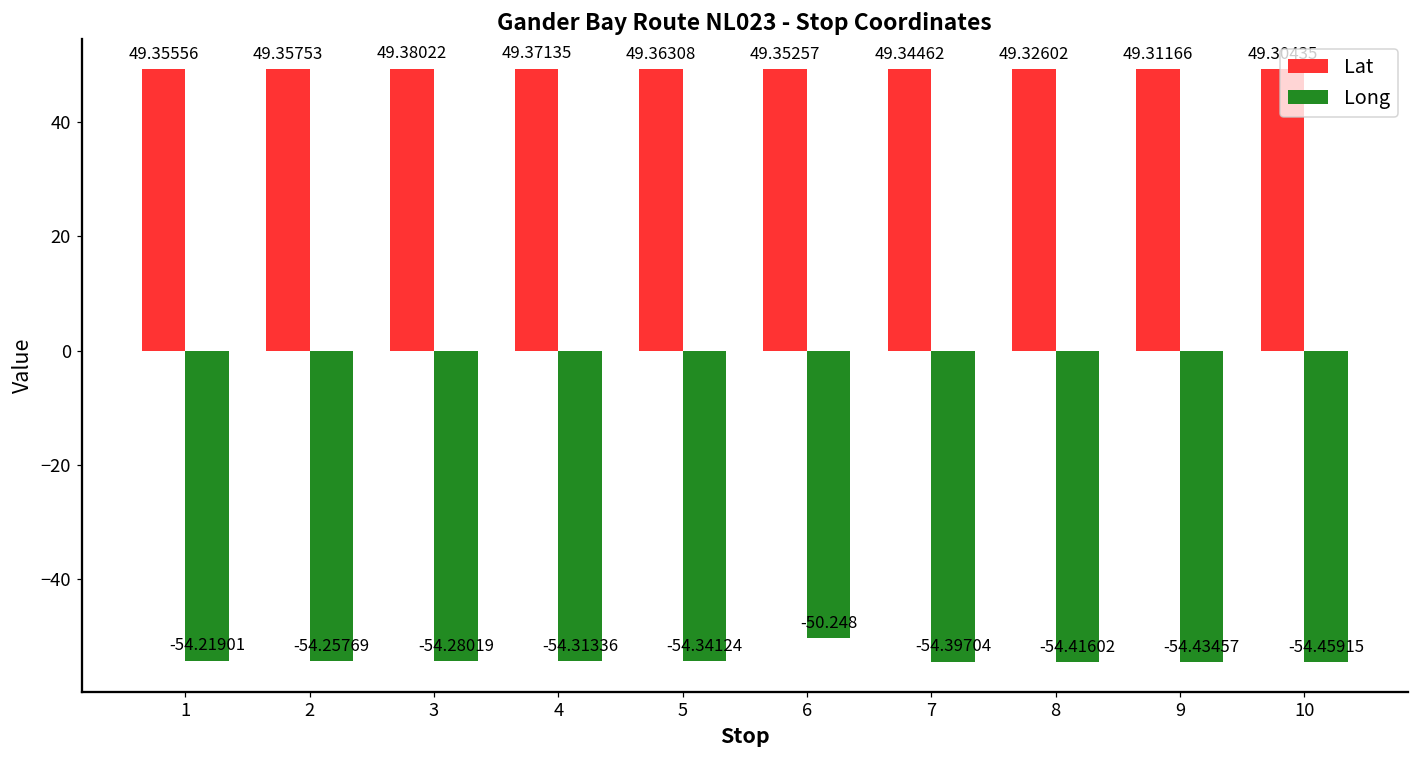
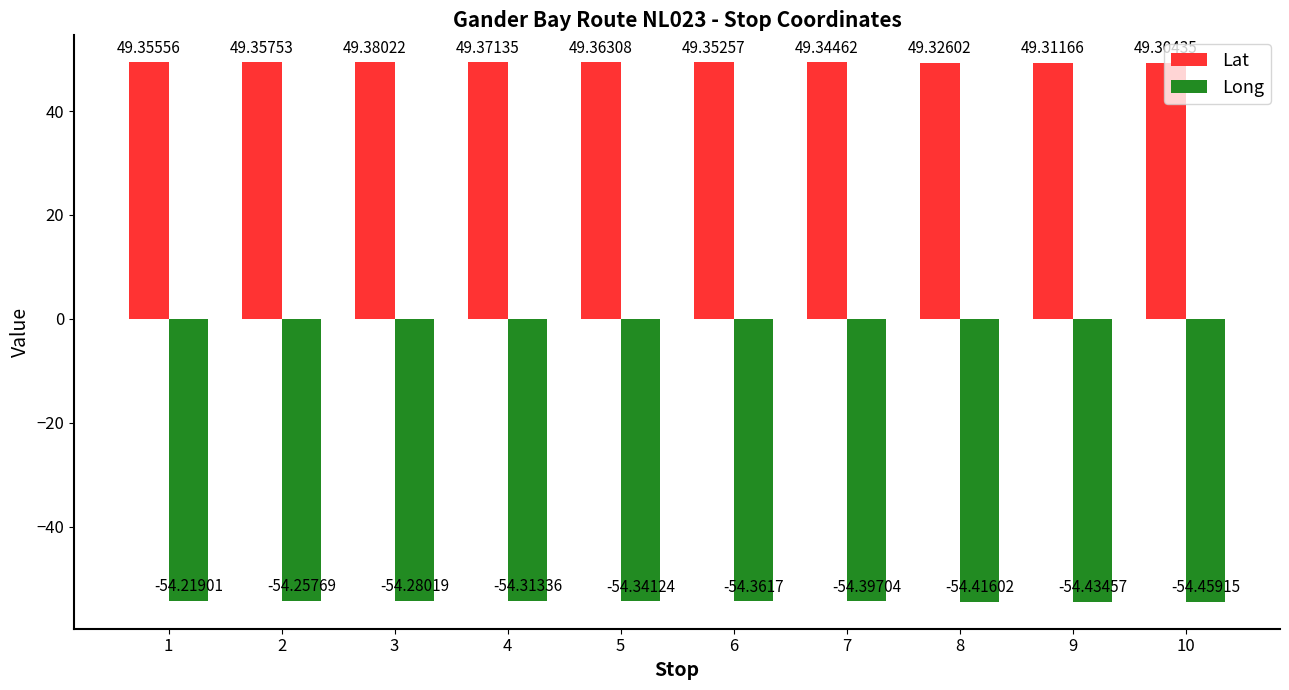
Long, 6: -50.248 -> -54.3617
